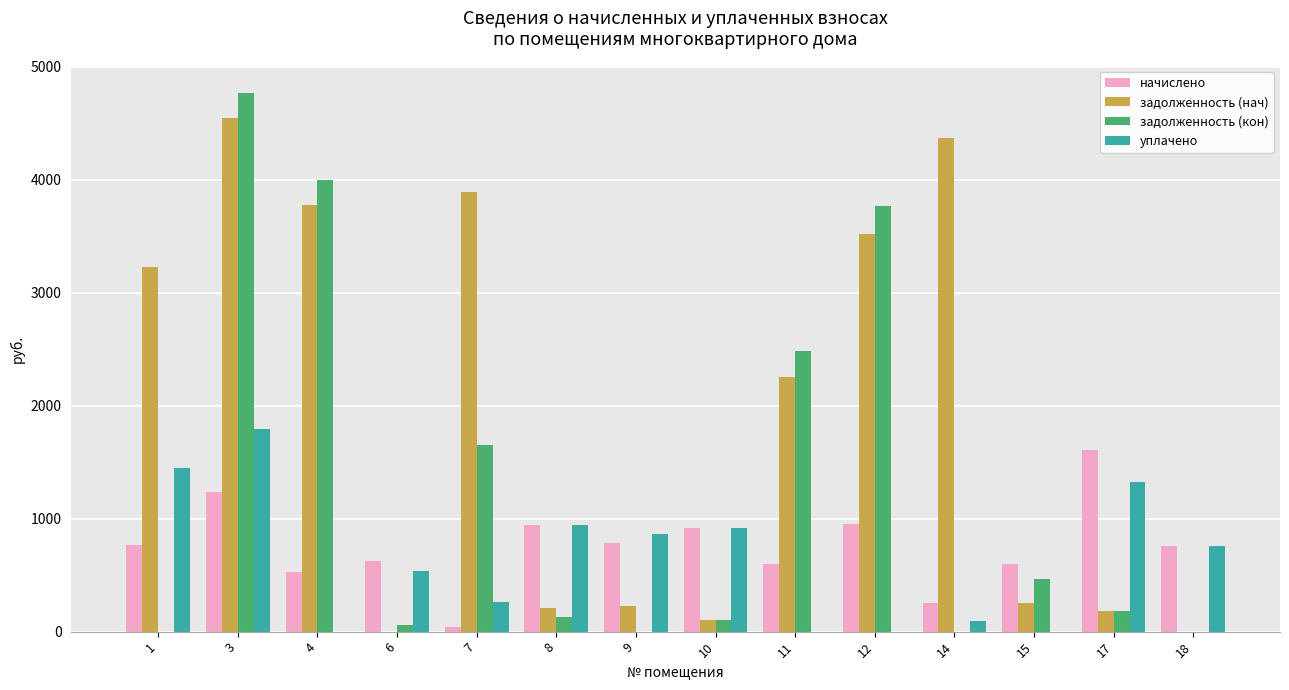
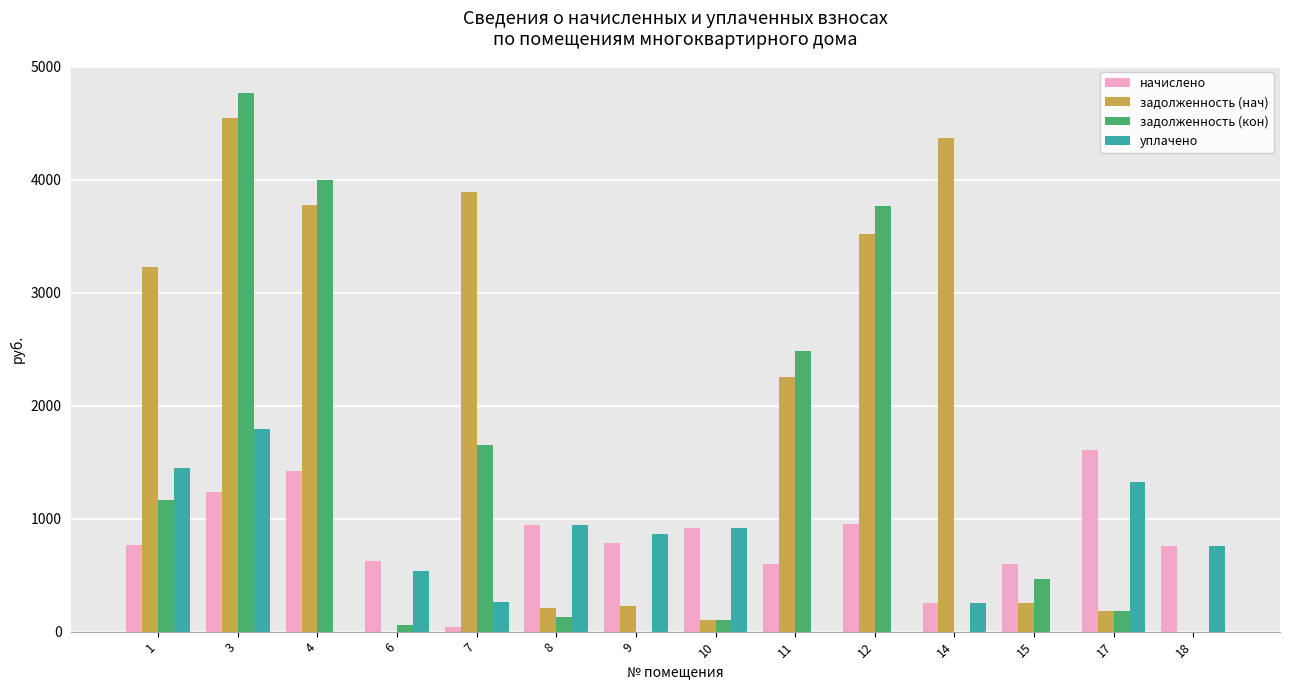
задолженность (кон), 1: 0 -> 1160
начислено, 4: 530 -> 1430
уплачено, 14: 90 -> 250
